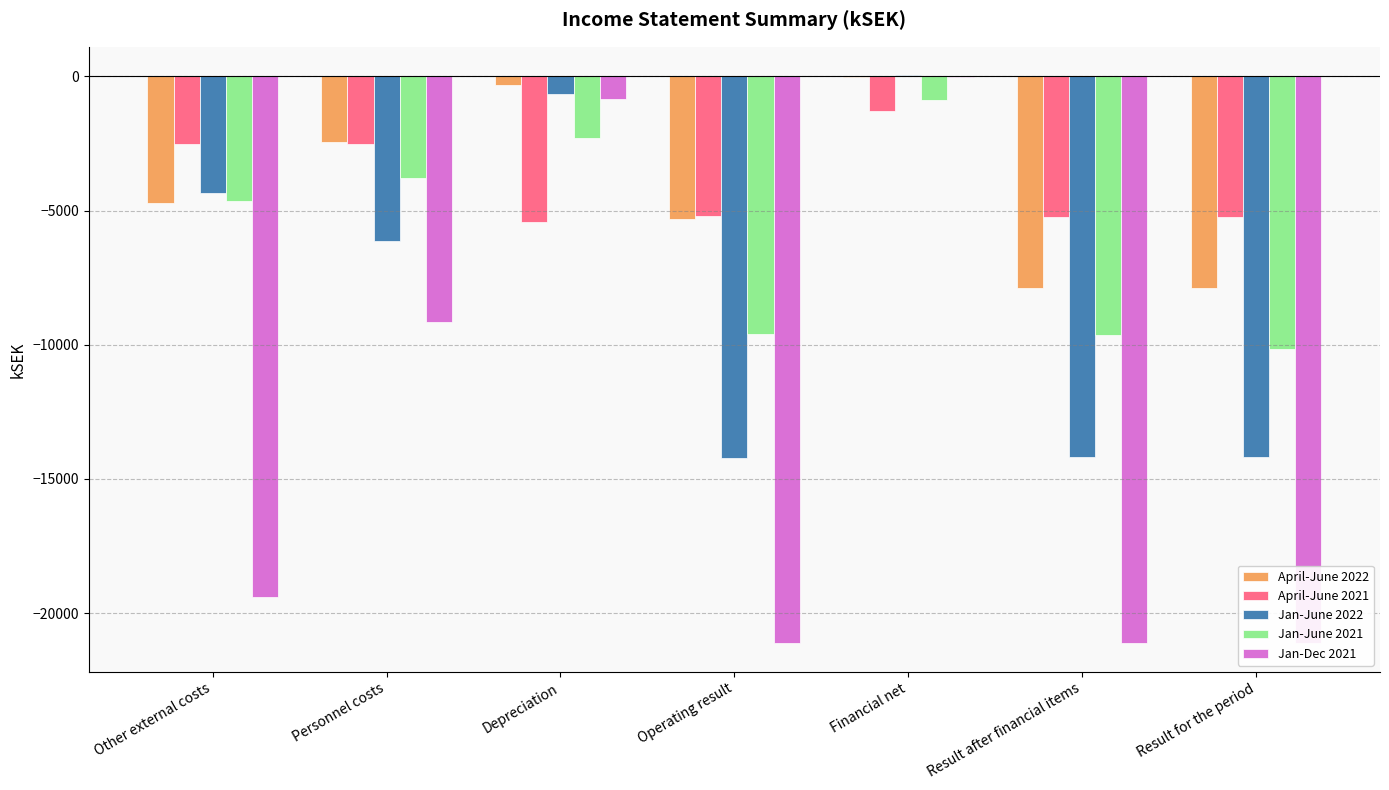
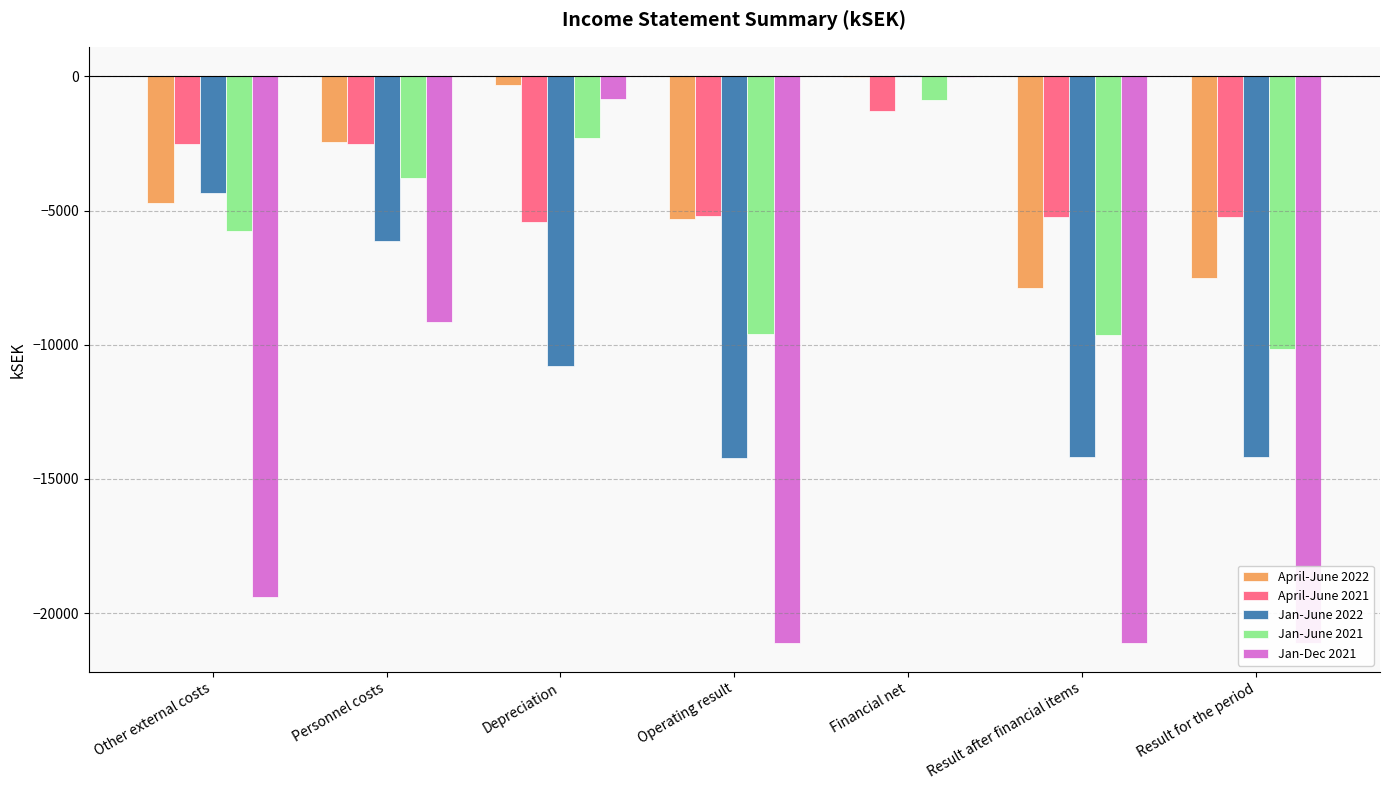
Jan-June 2021, Other external costs: -4700 -> -5800
Jan-June 2022, Depreciation: -700 -> -10800
April-June 2022, Result for the period: -7900 -> -7500
